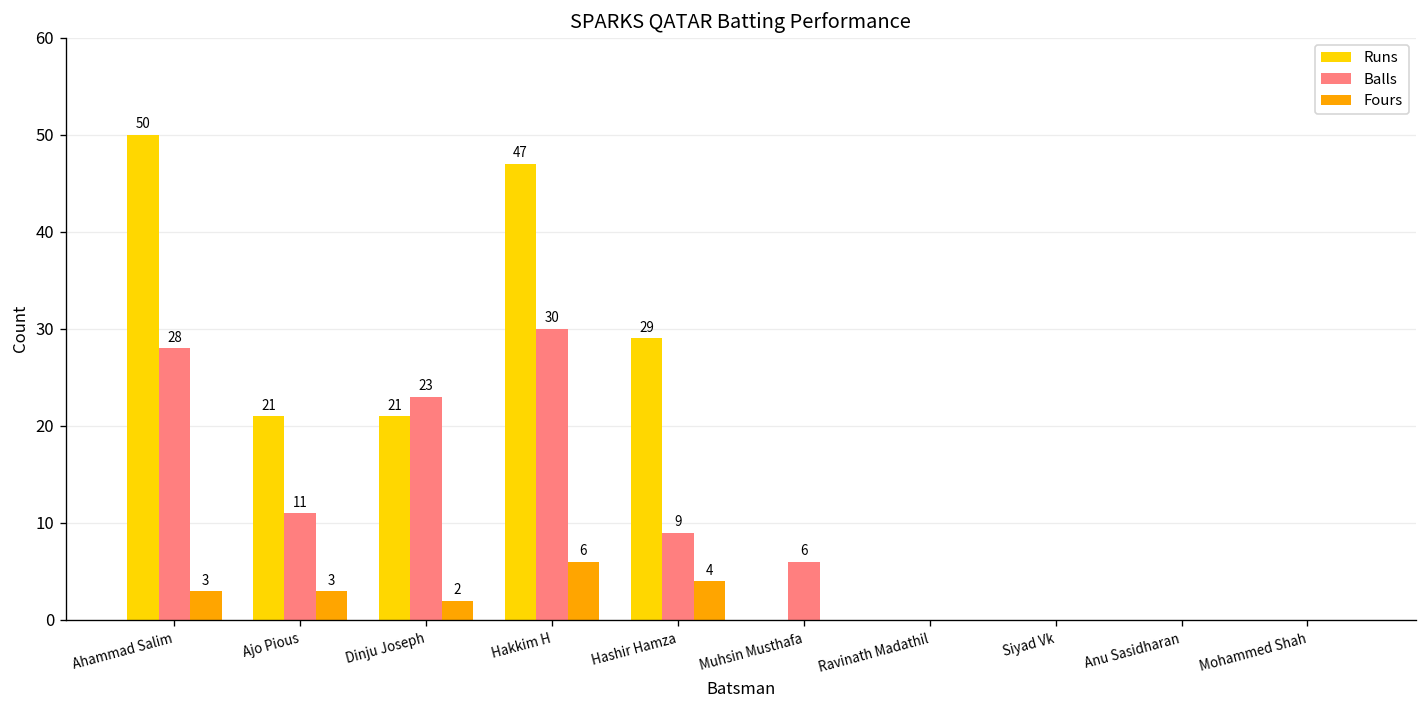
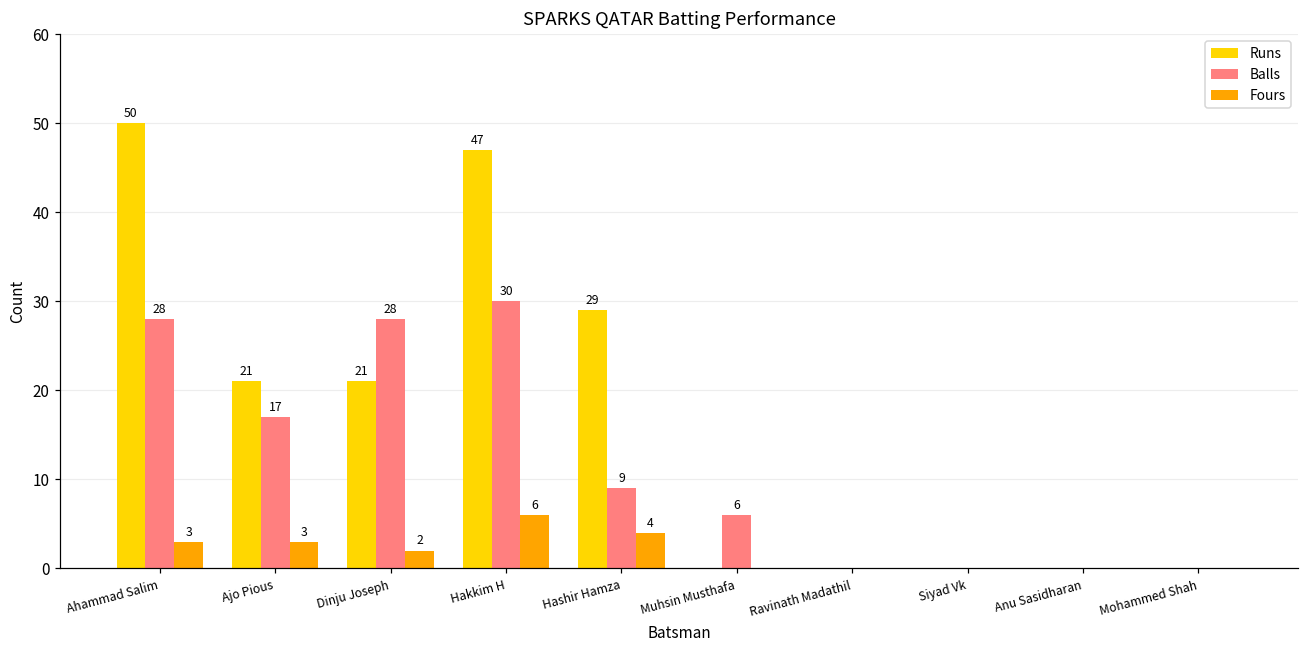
Balls, Ajo Pious: 11 -> 17
Balls, Dinju Joseph: 23 -> 28
